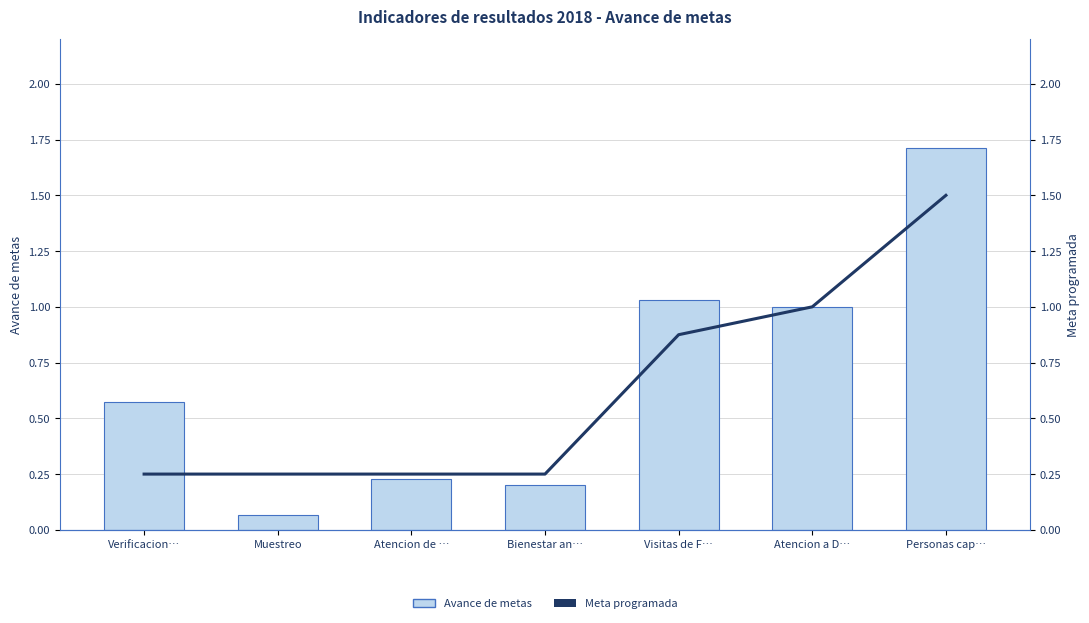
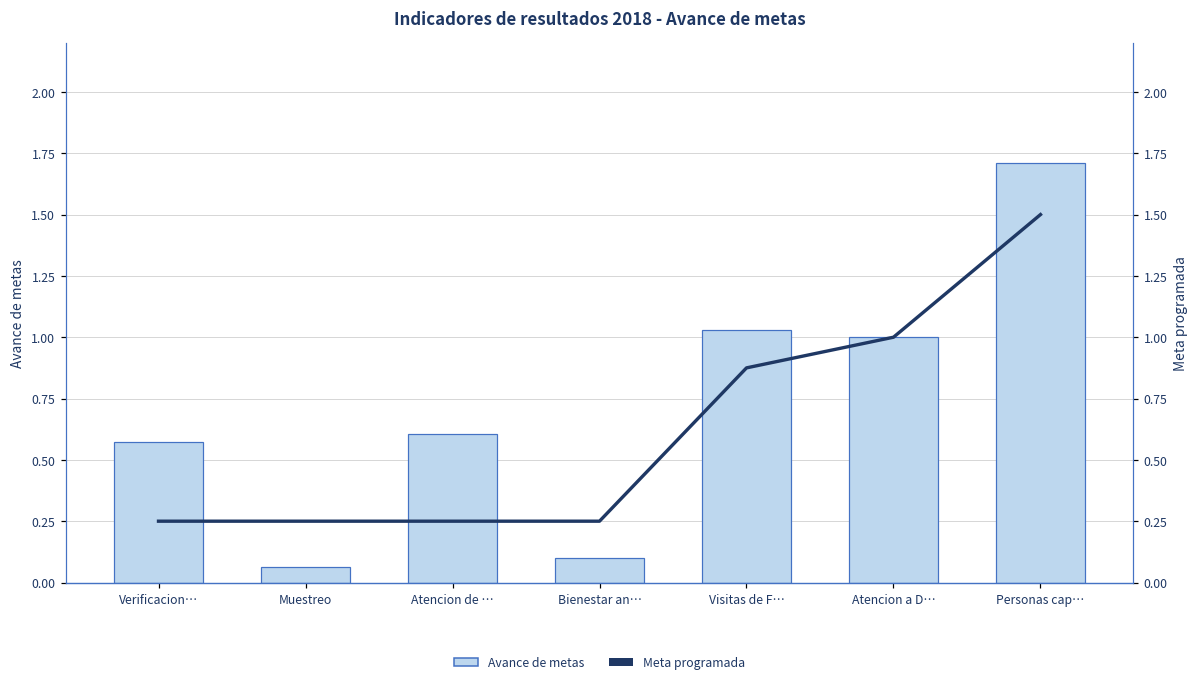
Avance de metas, Atencion de …: 0.23 -> 0.61
Avance de metas, Bienestar an…: 0.2 -> 0.1
